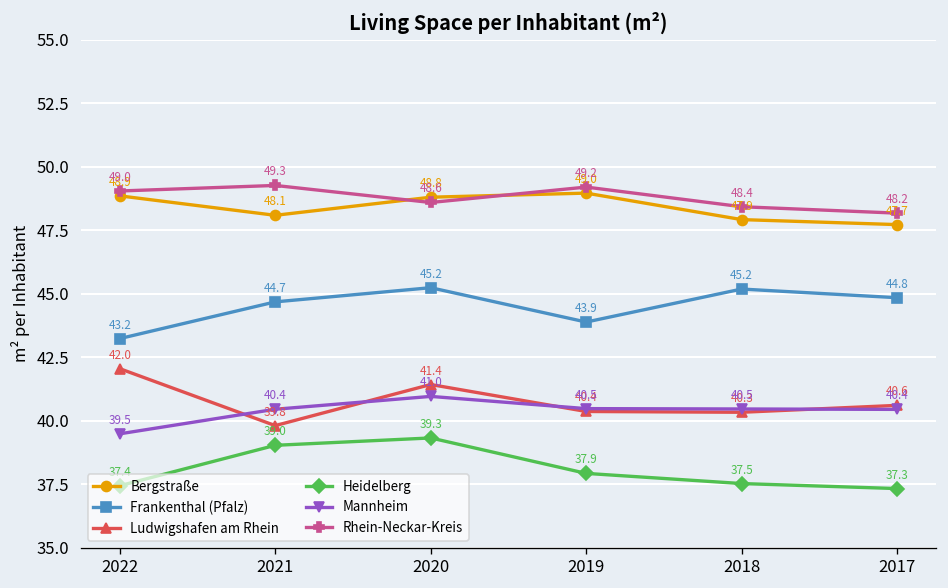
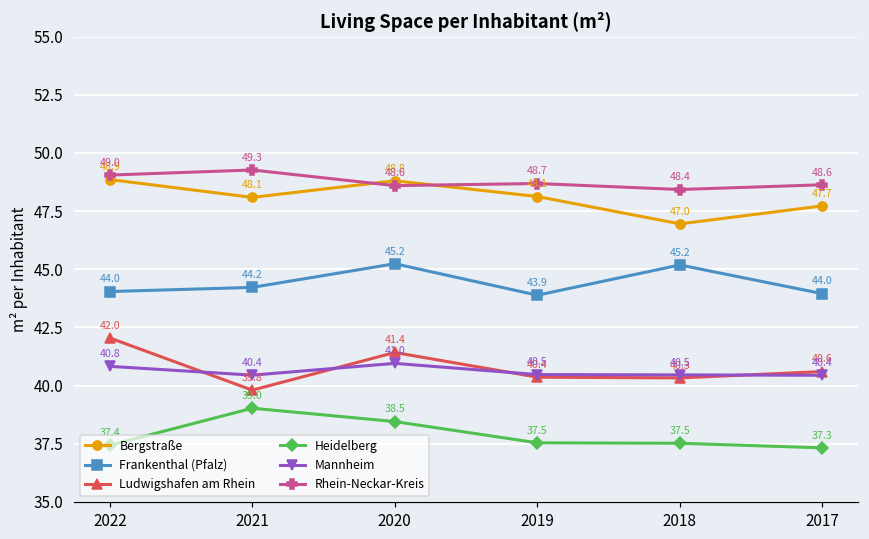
Frankenthal (Pfalz), 2022: 43.2 -> 44.0
Mannheim, 2022: 39.5 -> 40.8
Frankenthal (Pfalz), 2021: 44.7 -> 44.2
Heidelberg, 2020: 39.3 -> 38.5
Bergstraße, 2019: 49.0 -> 48.1
Heidelberg, 2019: 37.9 -> 37.5
Rhein-Neckar-Kreis, 2019: 49.2 -> 48.7
Bergstraße, 2018: 47.9 -> 47.0
Frankenthal (Pfalz), 2017: 44.8 -> 44.0
Rhein-Neckar-Kreis, 2017: 48.2 -> 48.6
